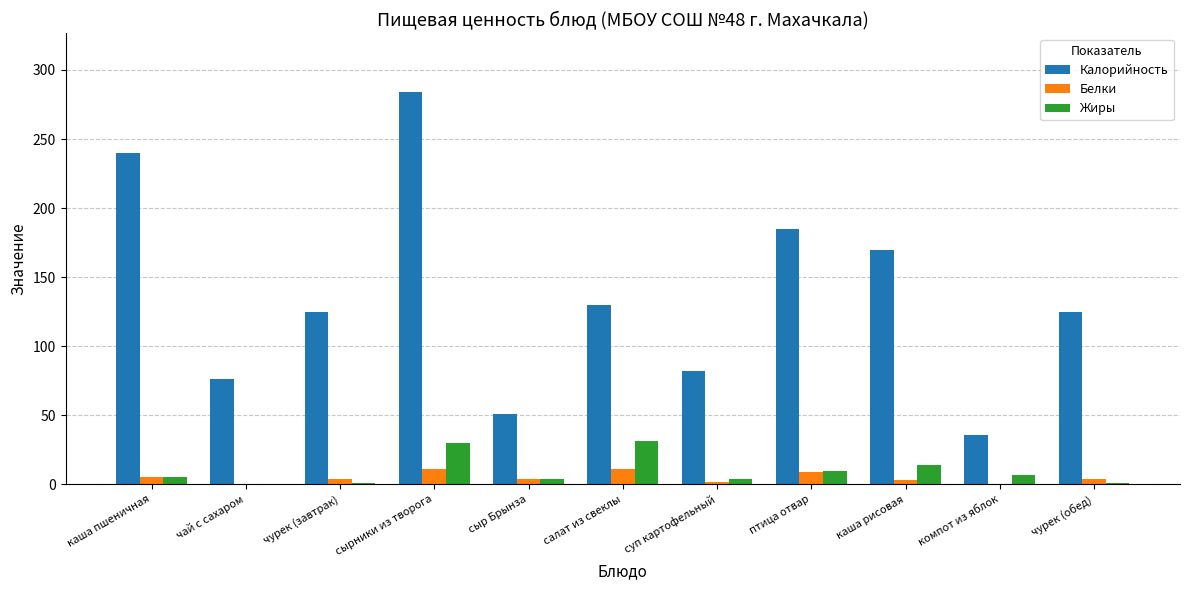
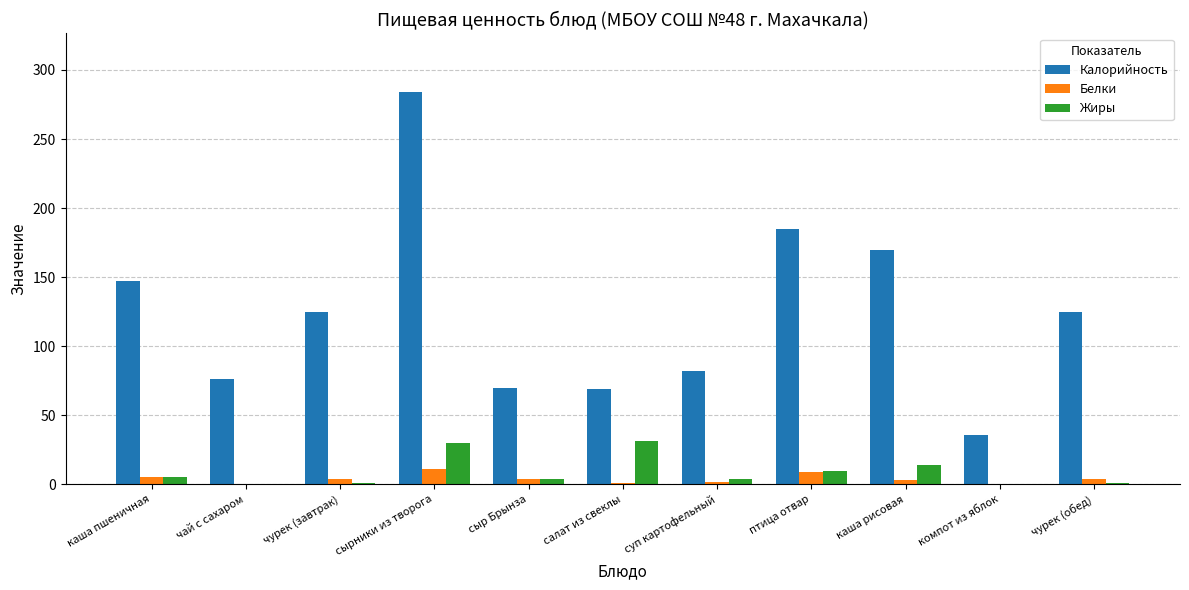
Калорийность, каша пшеничная: 240 -> 147
Калорийность, сыр Брынза: 51 -> 70
Калорийность, салат из свеклы: 130 -> 69
Белки, салат из свеклы: 11 -> 1
Жиры, компот из яблок: 7 -> 0
